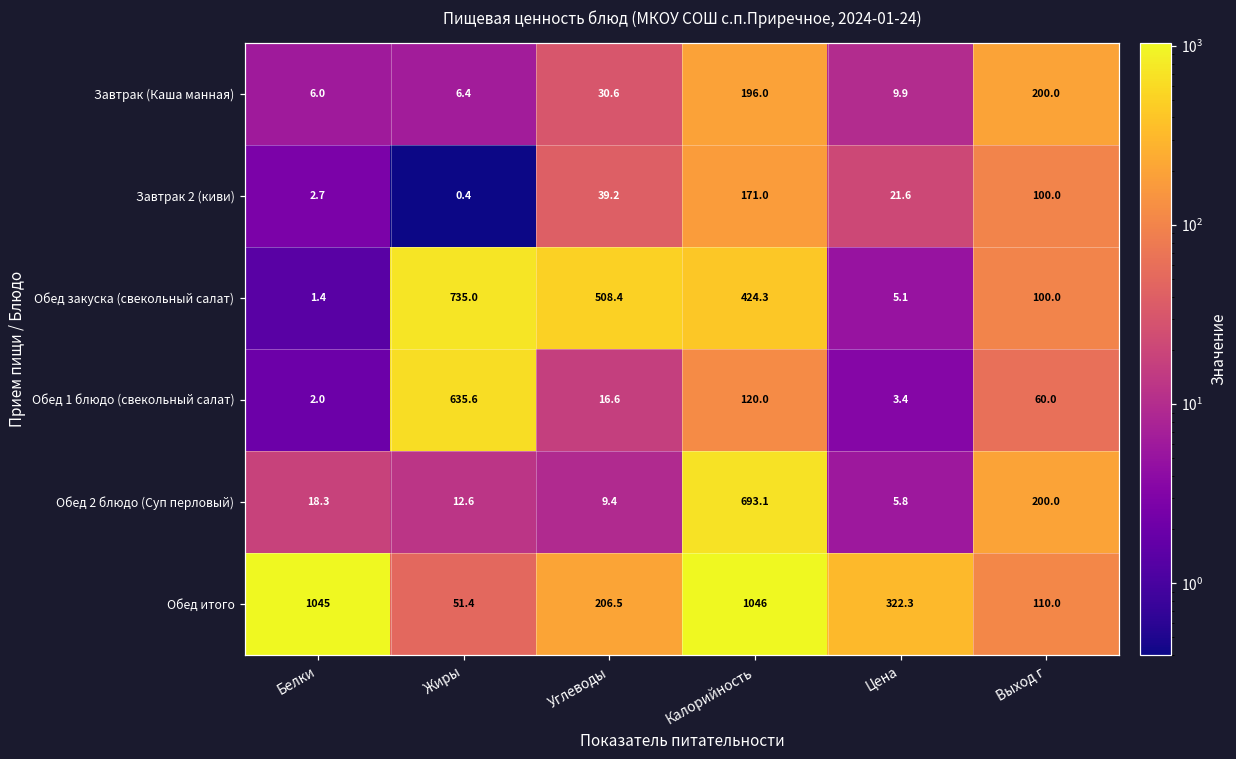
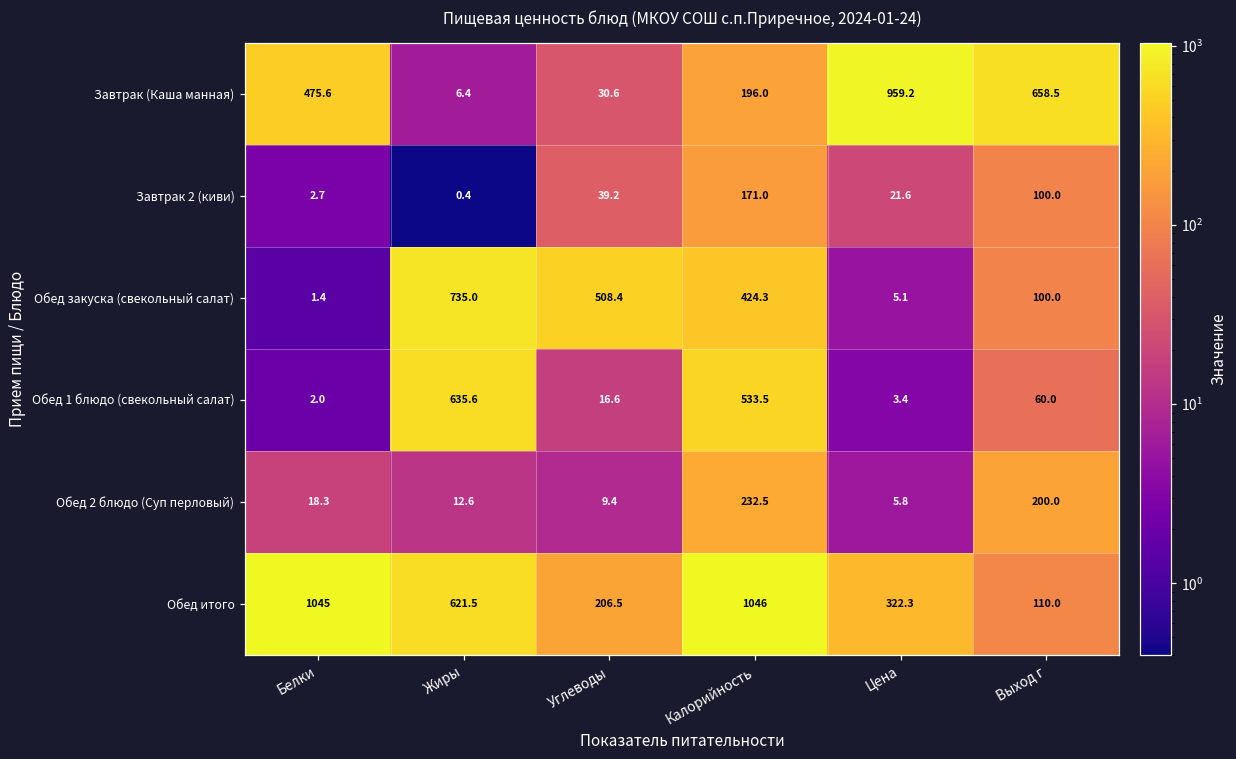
Завтрак (Каша манная), Белки: 6.0 -> 475.6
Завтрак (Каша манная), Цена: 9.9 -> 959.2
Завтрак (Каша манная), Выход г: 200.0 -> 658.5
Обед 1 блюдо (свекольный салат), Калорийность: 120.0 -> 533.5
Обед 2 блюдо (Суп перловый), Калорийность: 693.1 -> 232.5
Обед итого, Жиры: 51.4 -> 621.5
